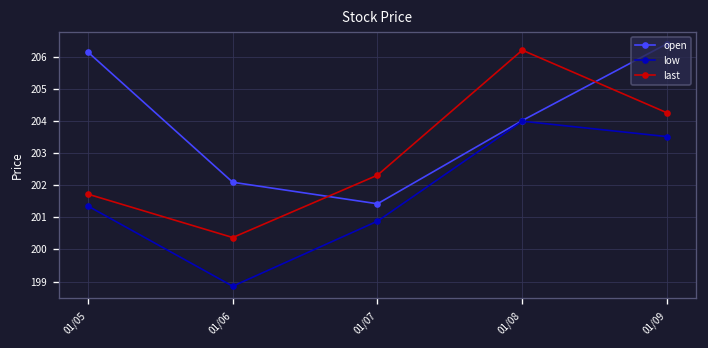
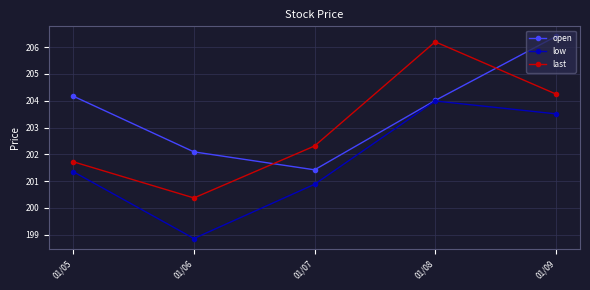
open, 01/05: 206.1 -> 204.2
